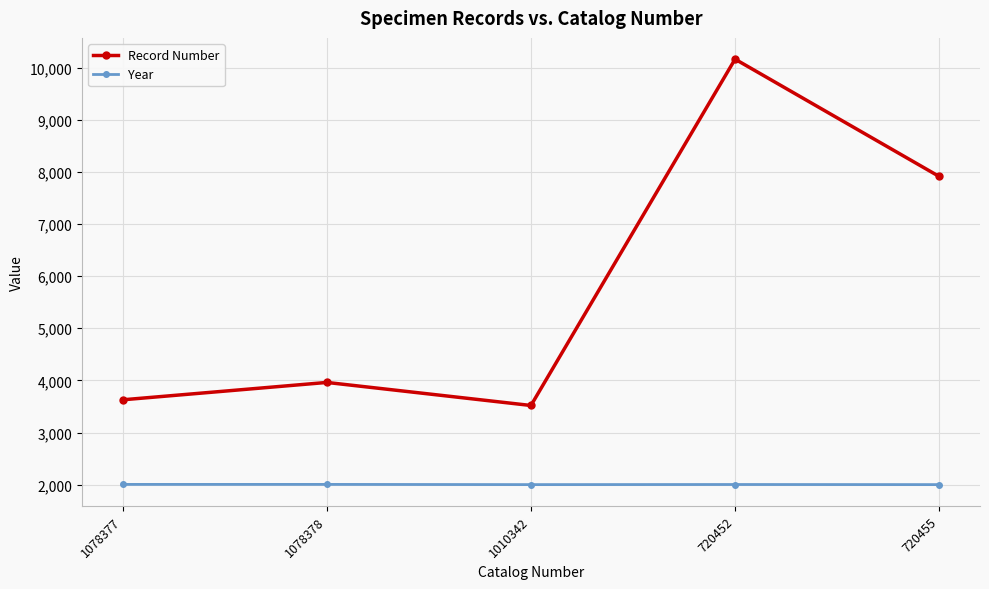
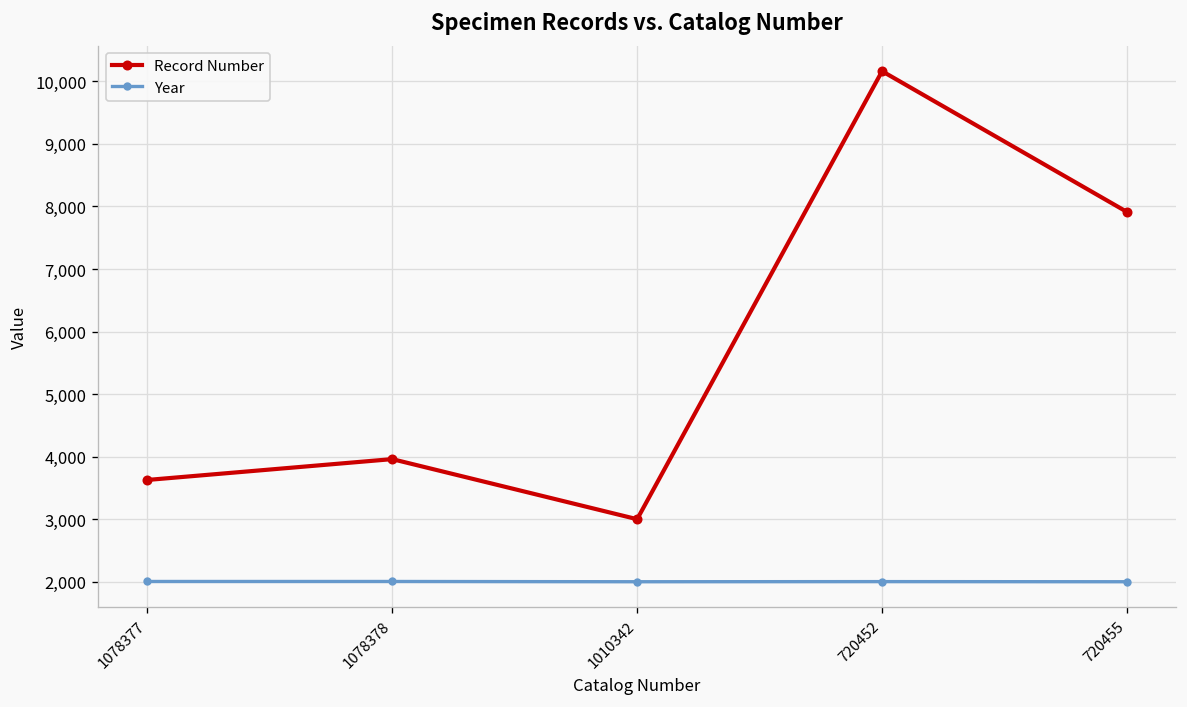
Record Number, 1010342: 3,500 -> 3,000
